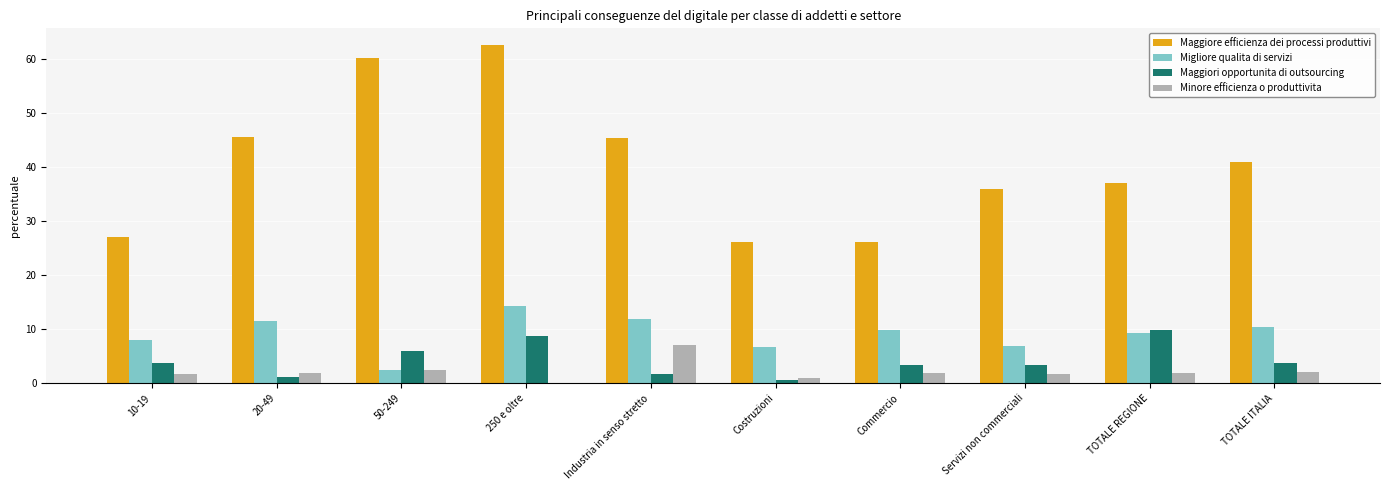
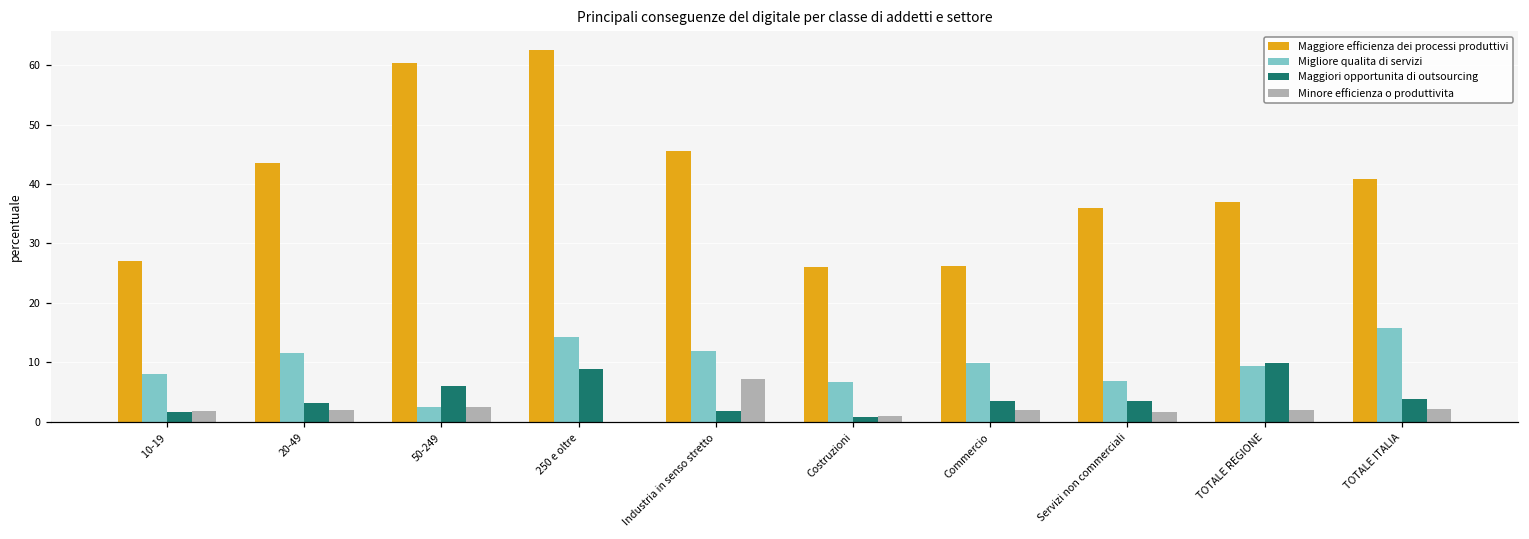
Maggiori opportunita di outsourcing, 10-19: 4 -> 2
Maggiore efficienza dei processi produttivi, 20-49: 46 -> 44
Maggiori opportunita di outsourcing, 20-49: 1 -> 3
Migliore qualita di servizi, TOTALE ITALIA: 10 -> 16
